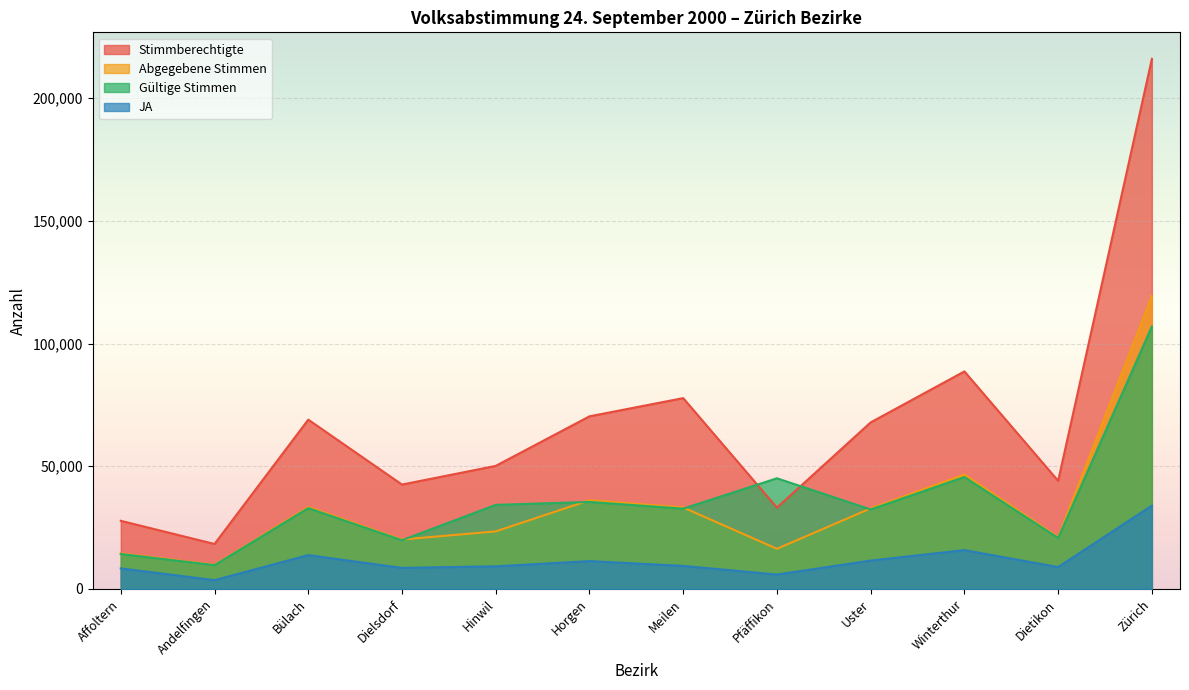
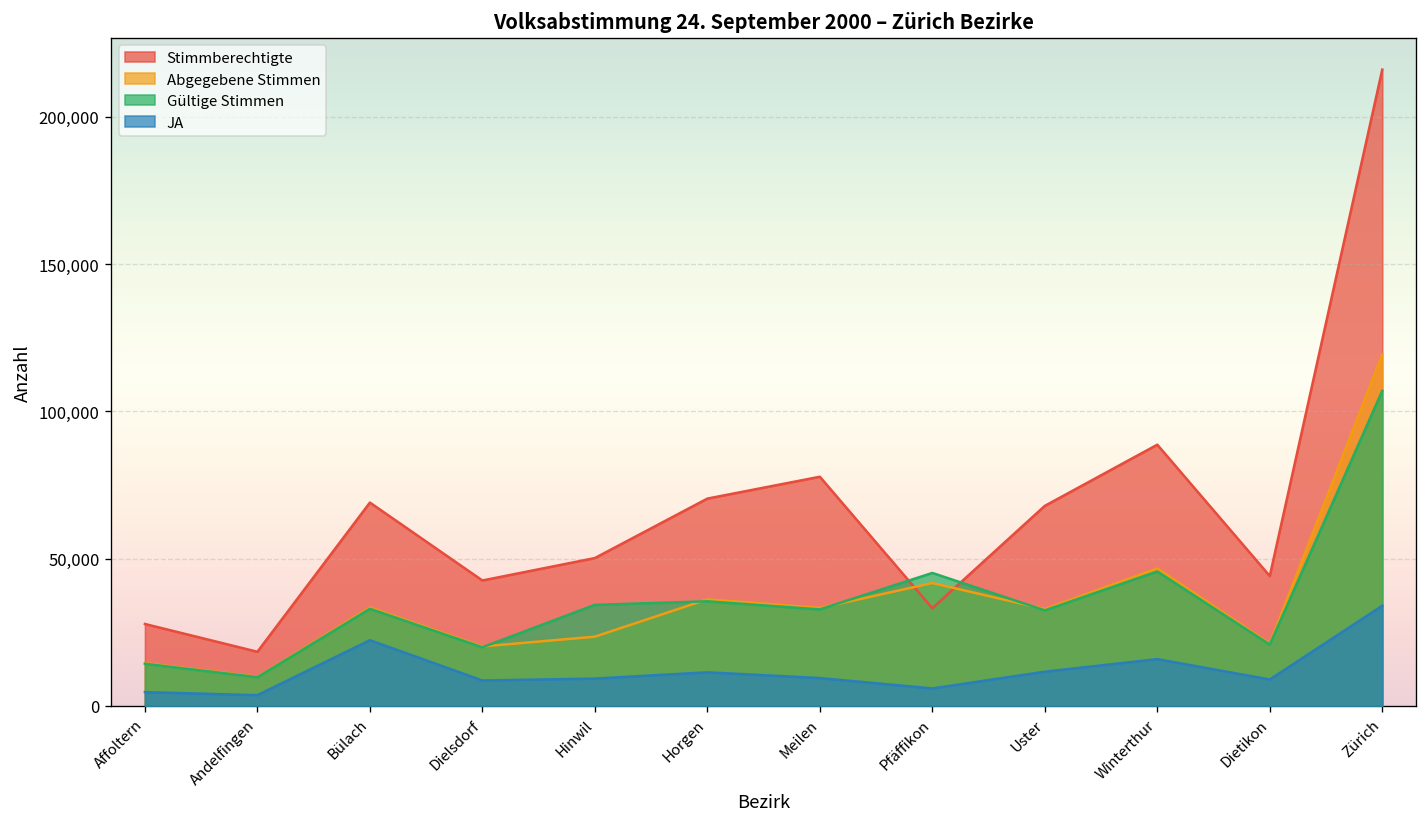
JA, Affoltern: 8,000 -> 5,000
JA, Bülach: 14,000 -> 22,000
Abgegebene Stimmen, Pfäffikon: 16,000 -> 42,000
